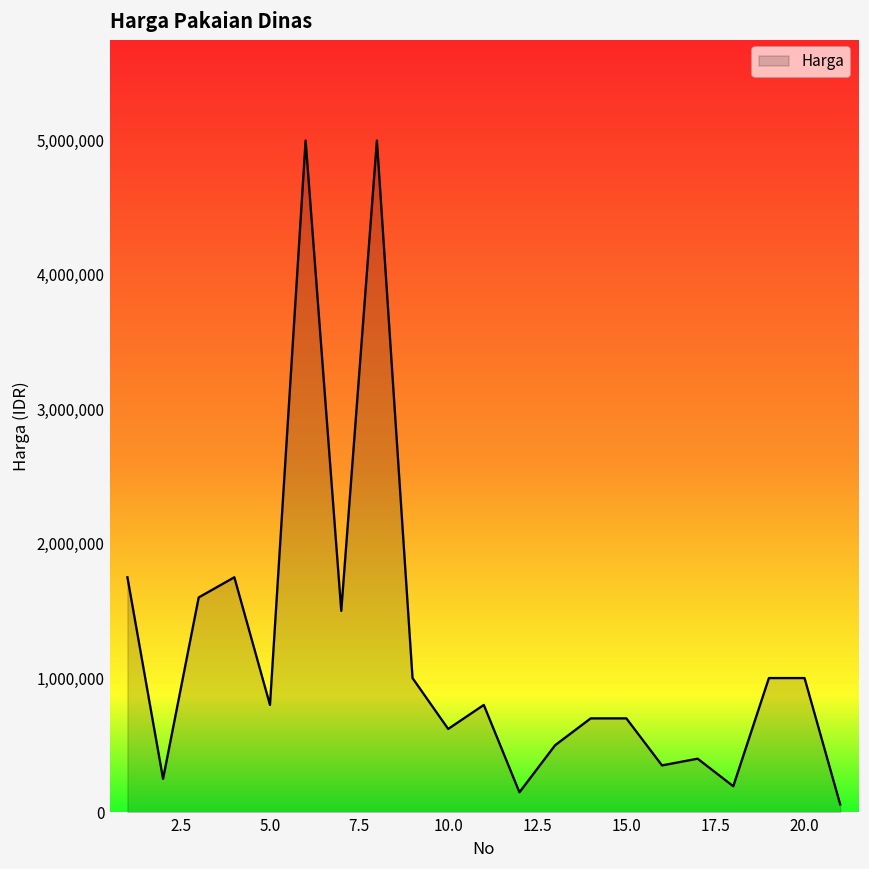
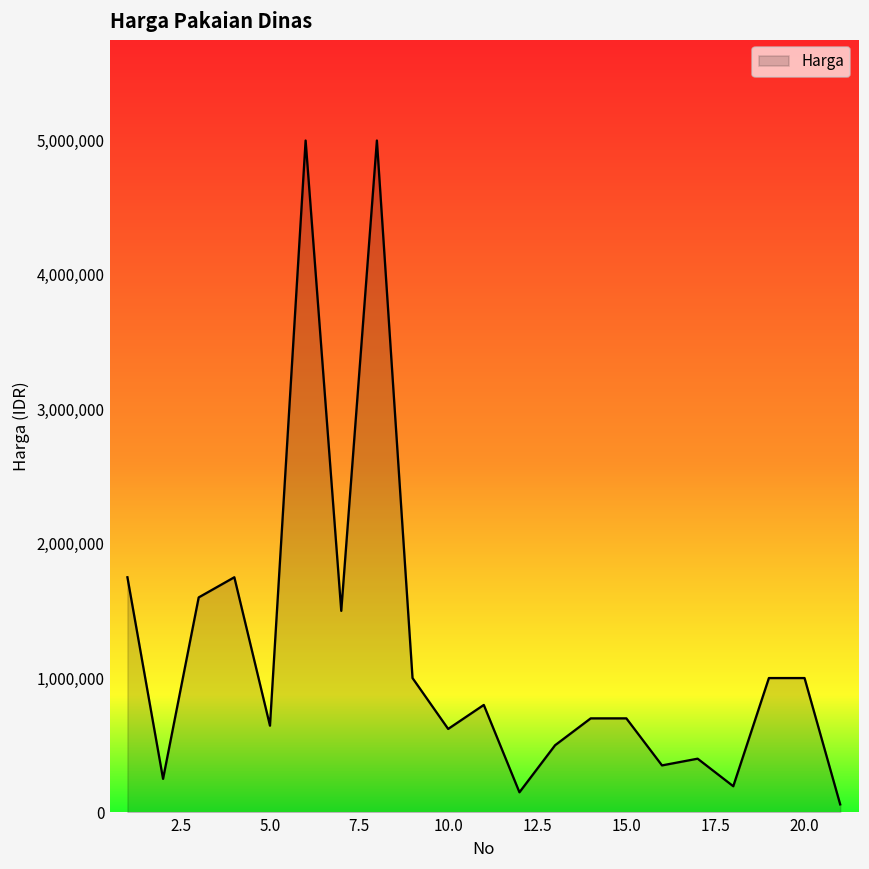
5.0: 800,000 -> 650,000
